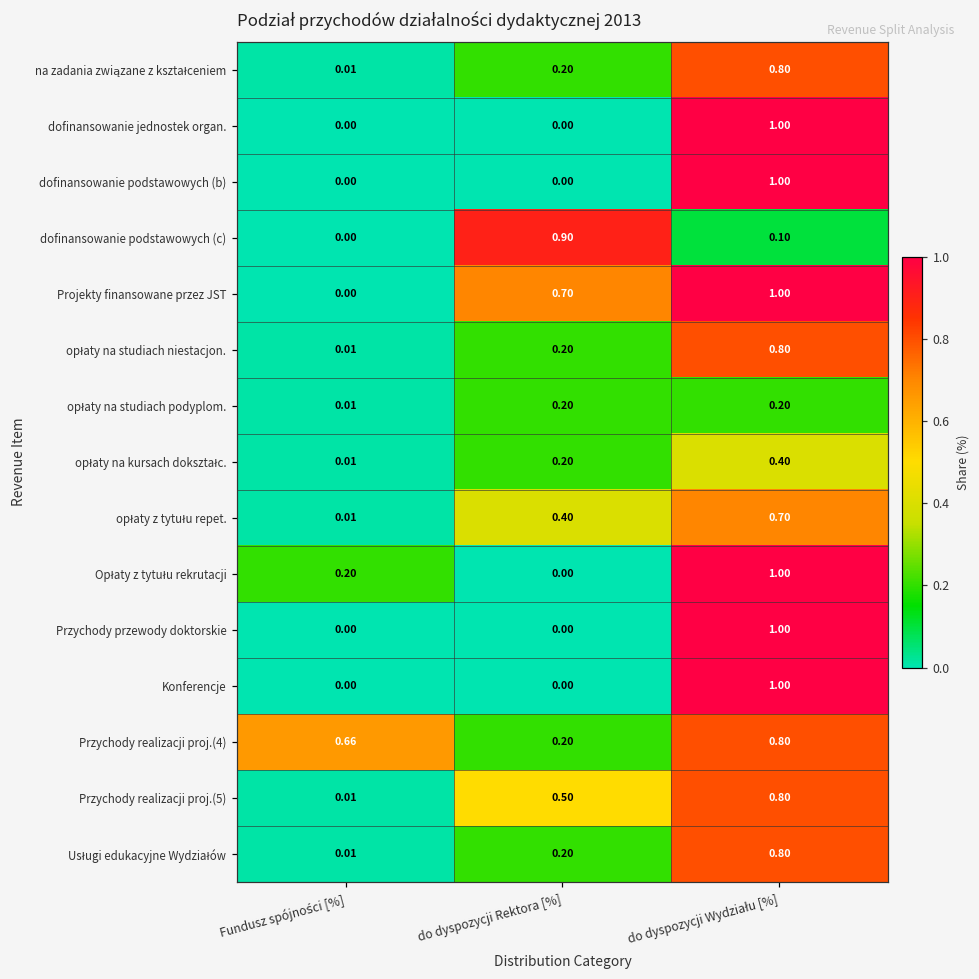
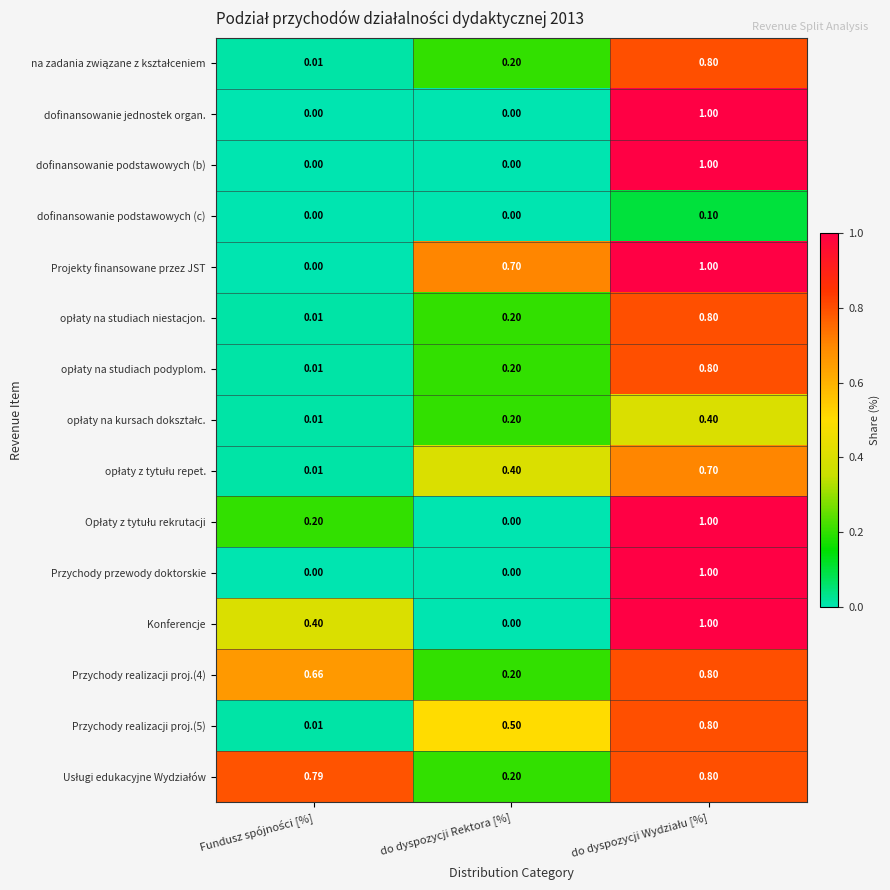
dofinansowanie podstawowych (c), do dyspozycji Rektora [%]: 0.90 -> 0.00
opłaty na studiach podyplom., do dyspozycji Wydziału [%]: 0.20 -> 0.80
Konferencje, Fundusz spójności [%]: 0.00 -> 0.40
Usługi edukacyjne Wydziałów, Fundusz spójności [%]: 0.01 -> 0.79
